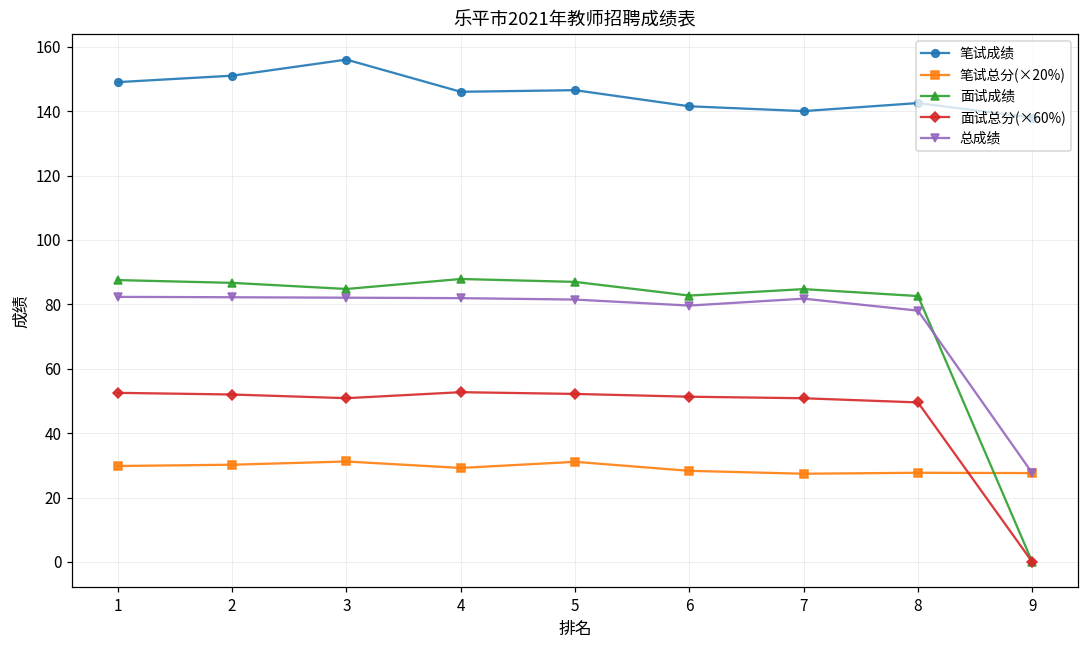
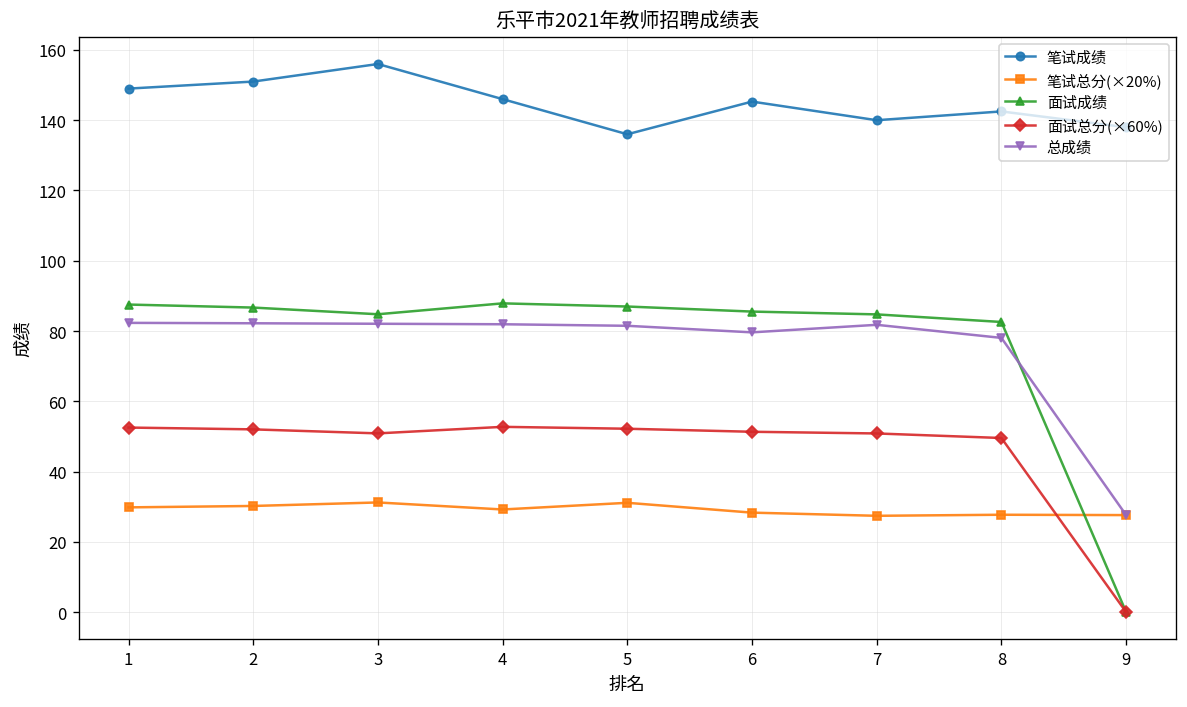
笔试成绩, 5: 147 -> 136
笔试成绩, 6: 142 -> 145
面试成绩, 6: 83 -> 86
